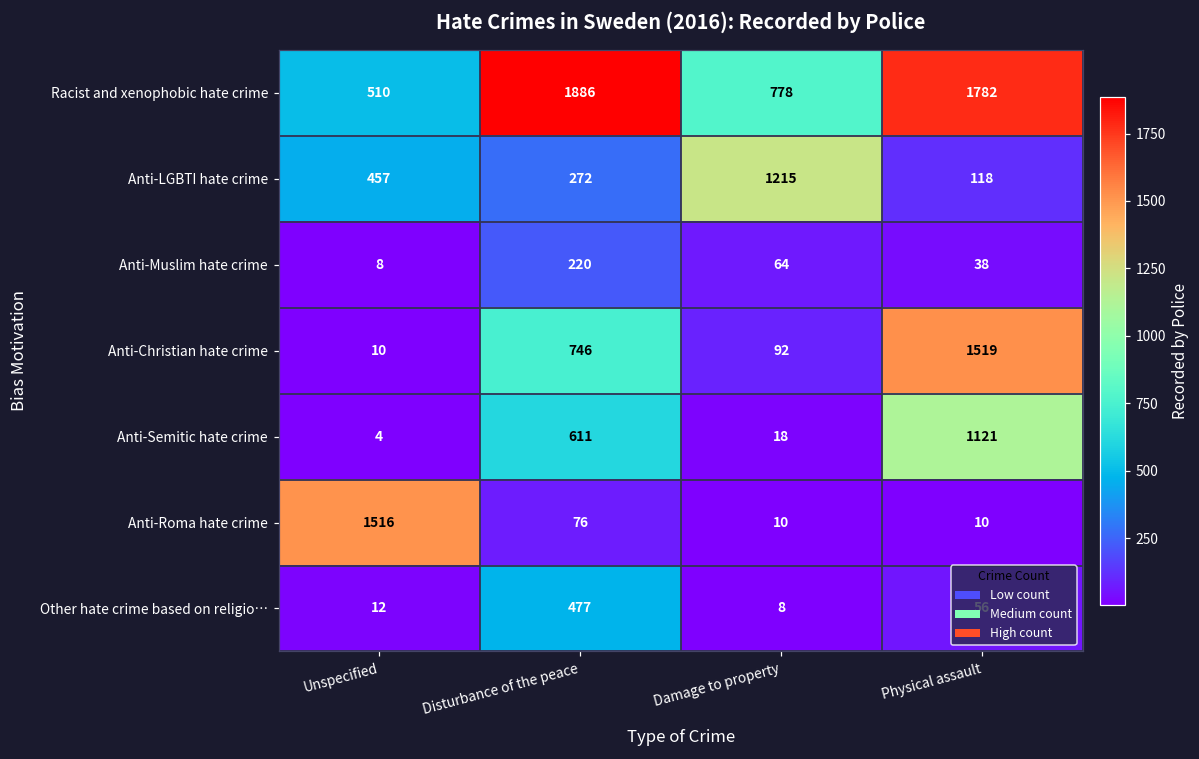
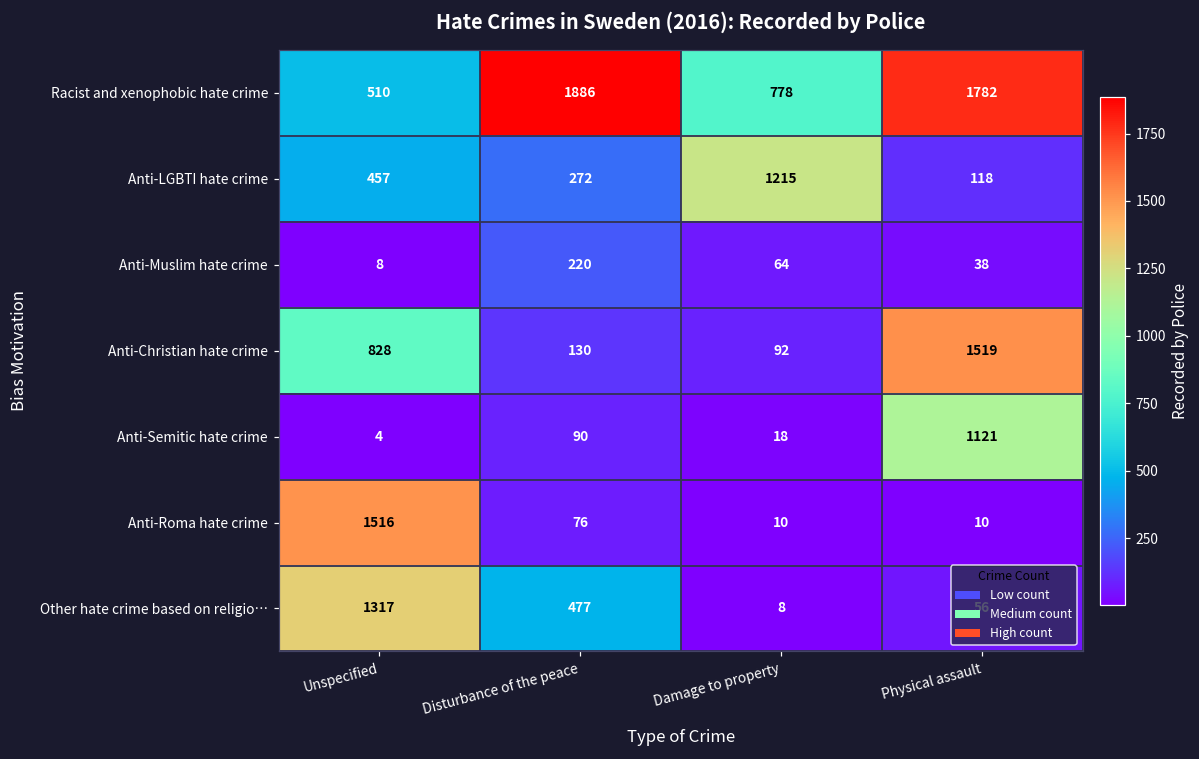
Anti-Christian hate crime, Unspecified: 10 -> 828
Anti-Christian hate crime, Disturbance of the peace: 746 -> 130
Anti-Semitic hate crime, Disturbance of the peace: 611 -> 90
Other hate crime based on religio…, Unspecified: 12 -> 1317
